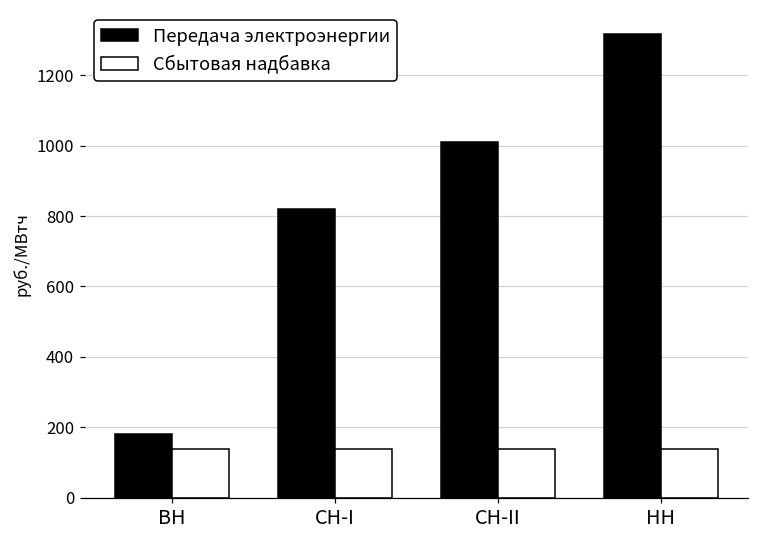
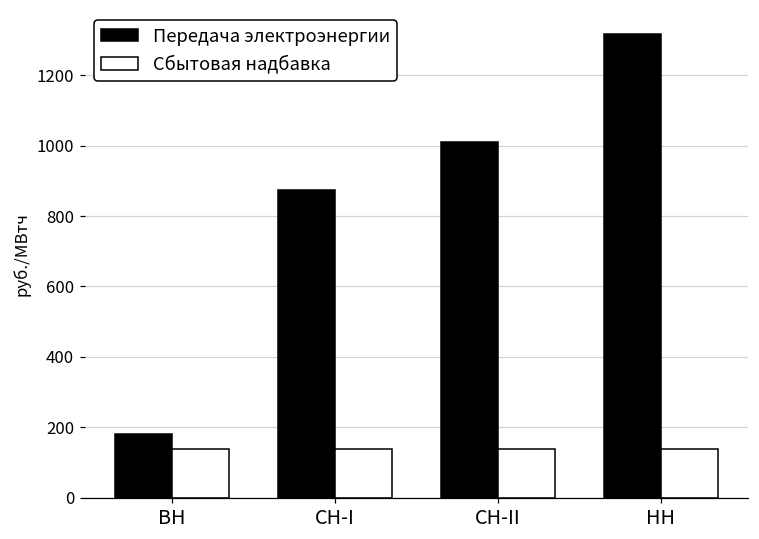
Передача электроэнергии, СН-I: 820 -> 870
